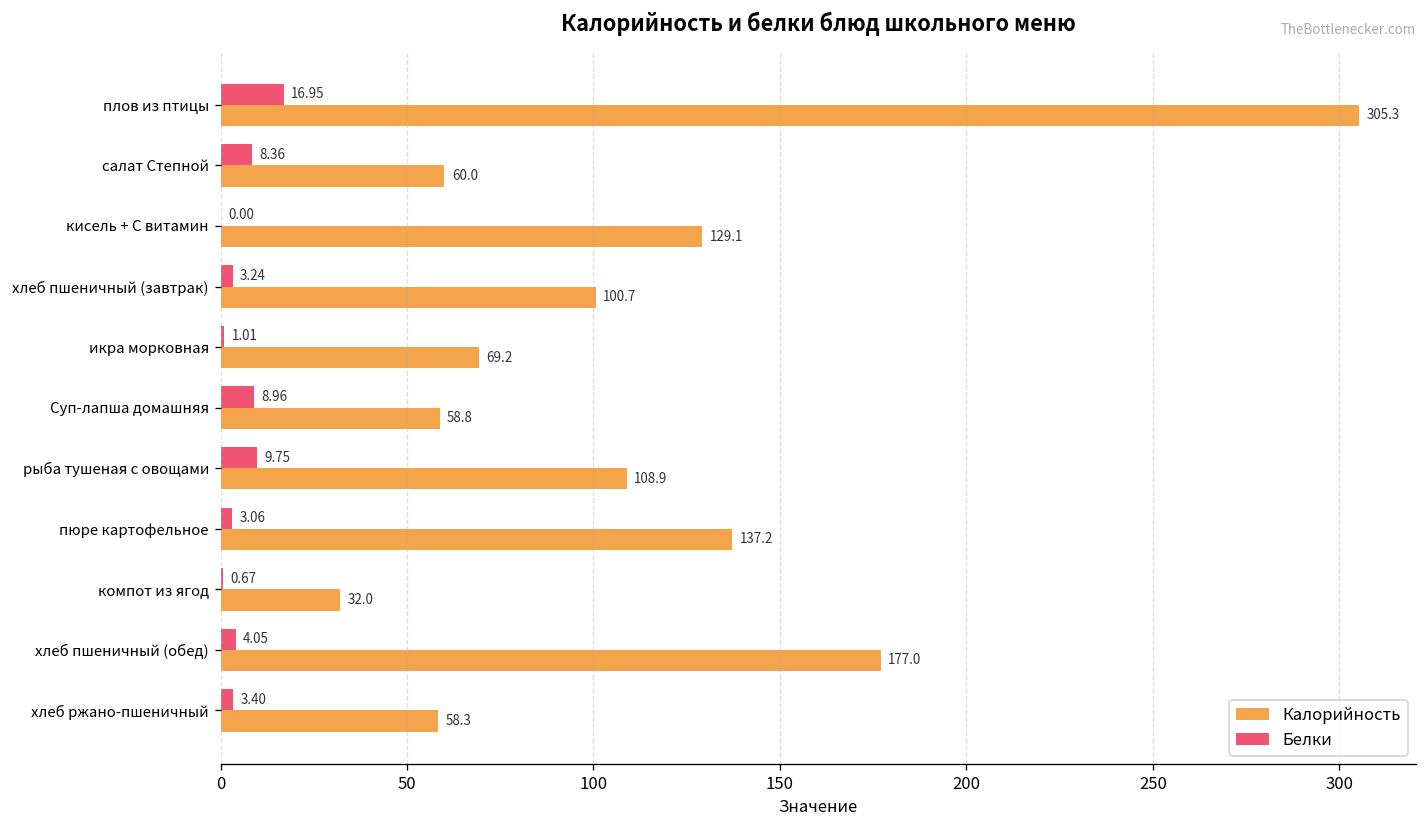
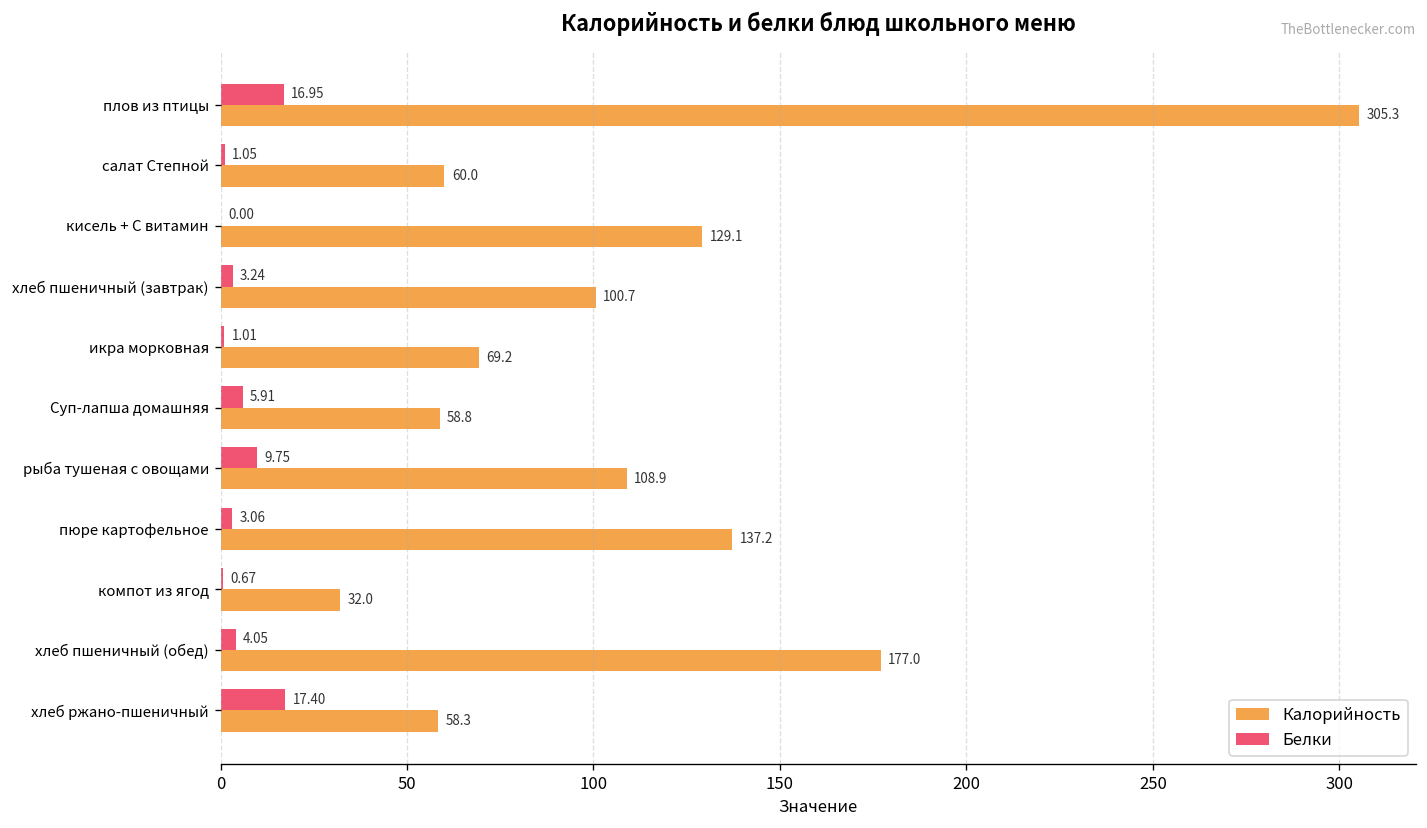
Белки, салат Степной: 8.36 -> 1.05
Белки, Суп-лапша домашняя: 8.96 -> 5.91
Белки, хлеб ржано-пшеничный: 3.40 -> 17.40
